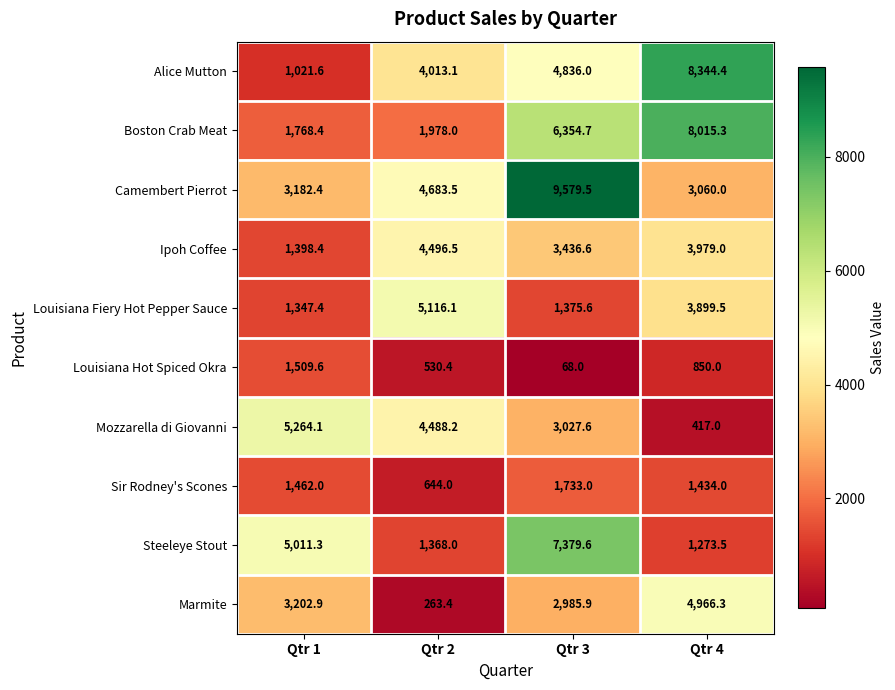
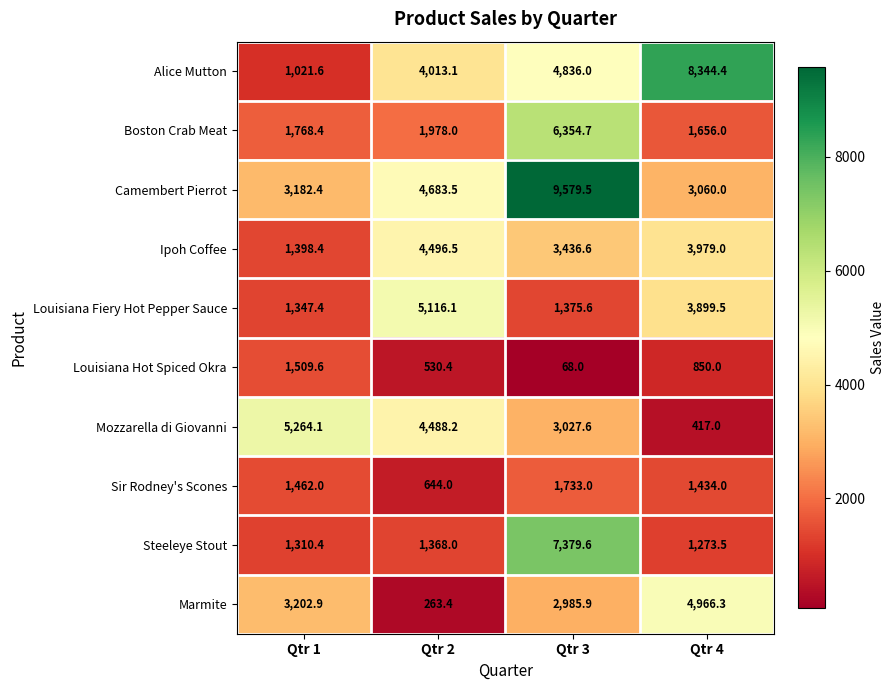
Boston Crab Meat, Qtr 4: 8,015.3 -> 1,656.0
Steeleye Stout, Qtr 1: 5,011.3 -> 1,310.4
